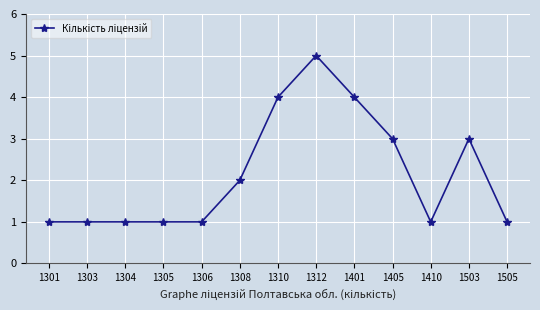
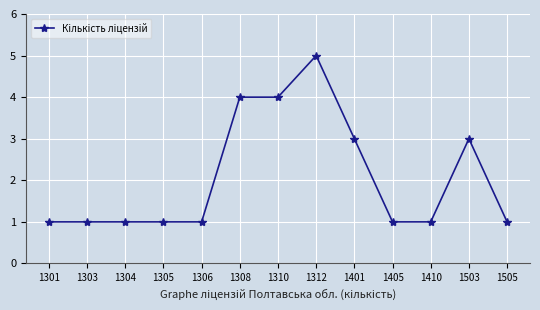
1308: 2 -> 4
1401: 4 -> 3
1405: 3 -> 1
